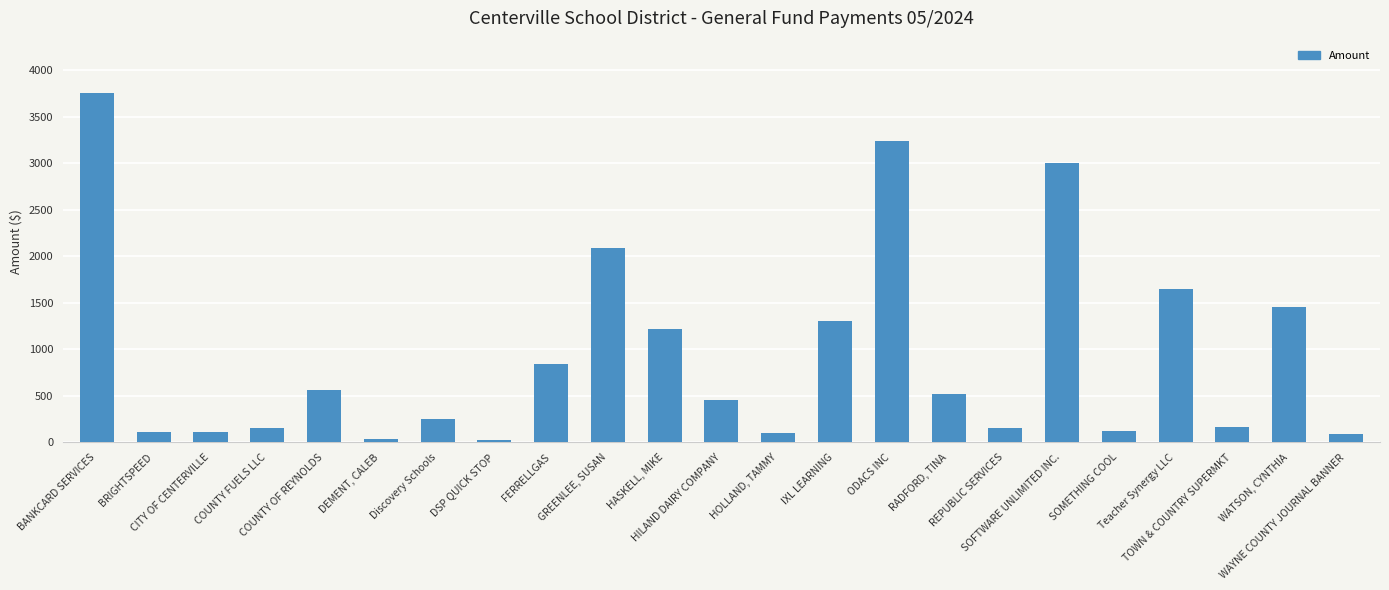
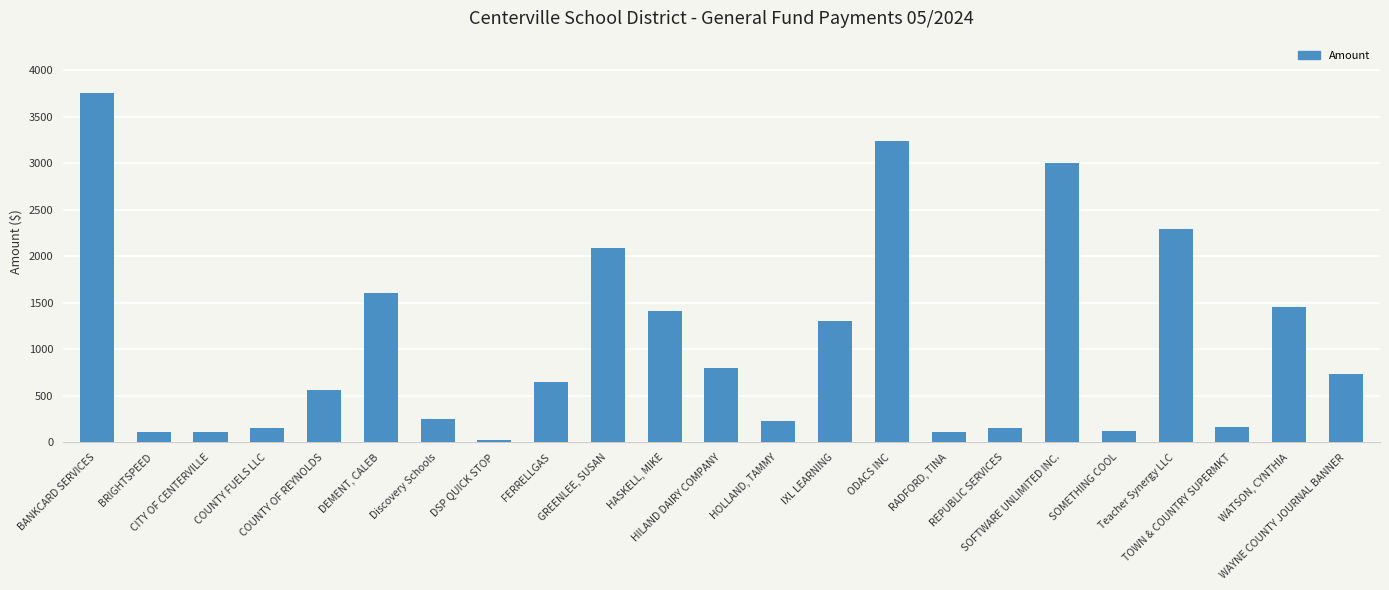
DEMENT, CALEB: 0 -> 1600
FERRELLGAS: 800 -> 600
HASKELL, MIKE: 1200 -> 1400
HILAND DAIRY COMPANY: 500 -> 800
HOLLAND, TAMMY: 100 -> 200
RADFORD, TINA: 500 -> 100
Teacher Synergy LLC: 1700 -> 2300
WAYNE COUNTY JOURNAL BANNER: 100 -> 700
